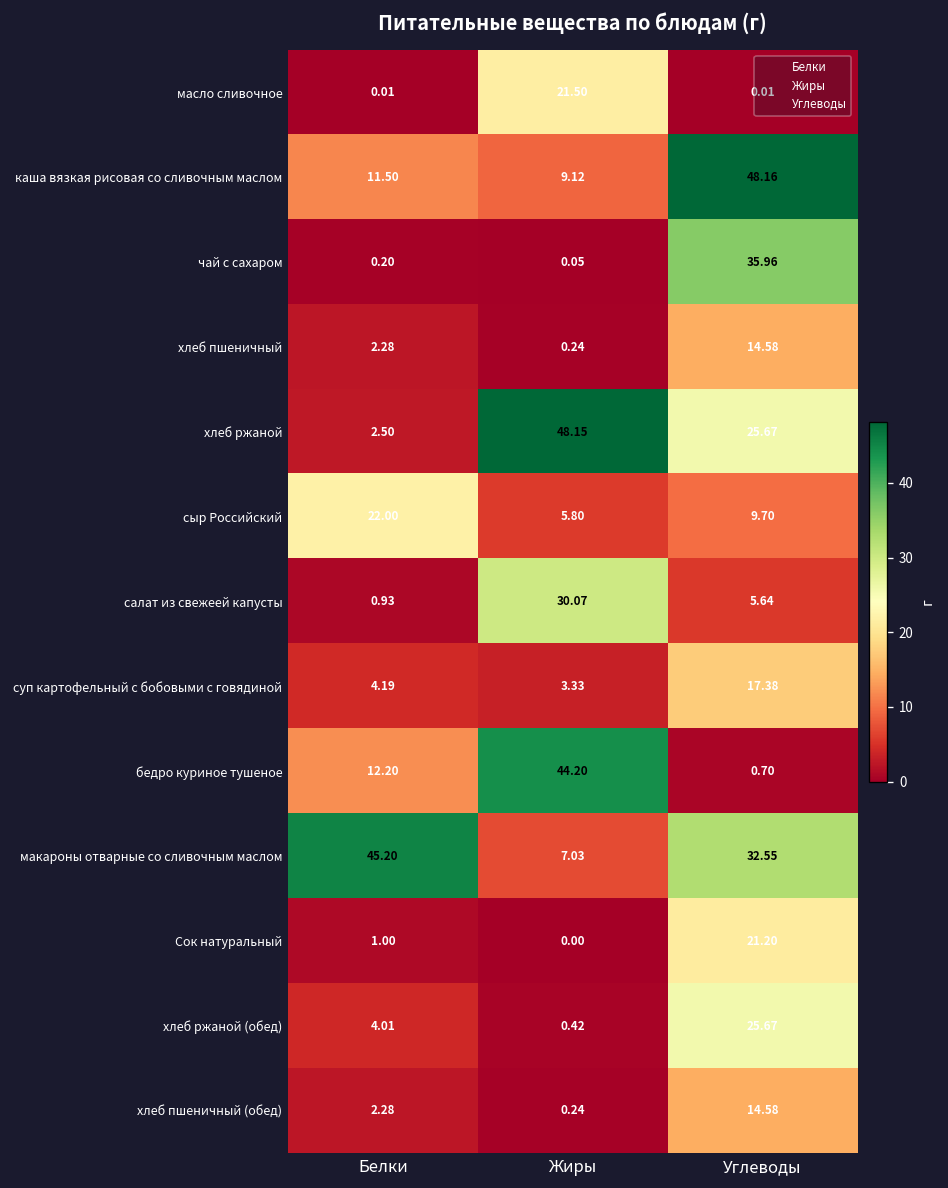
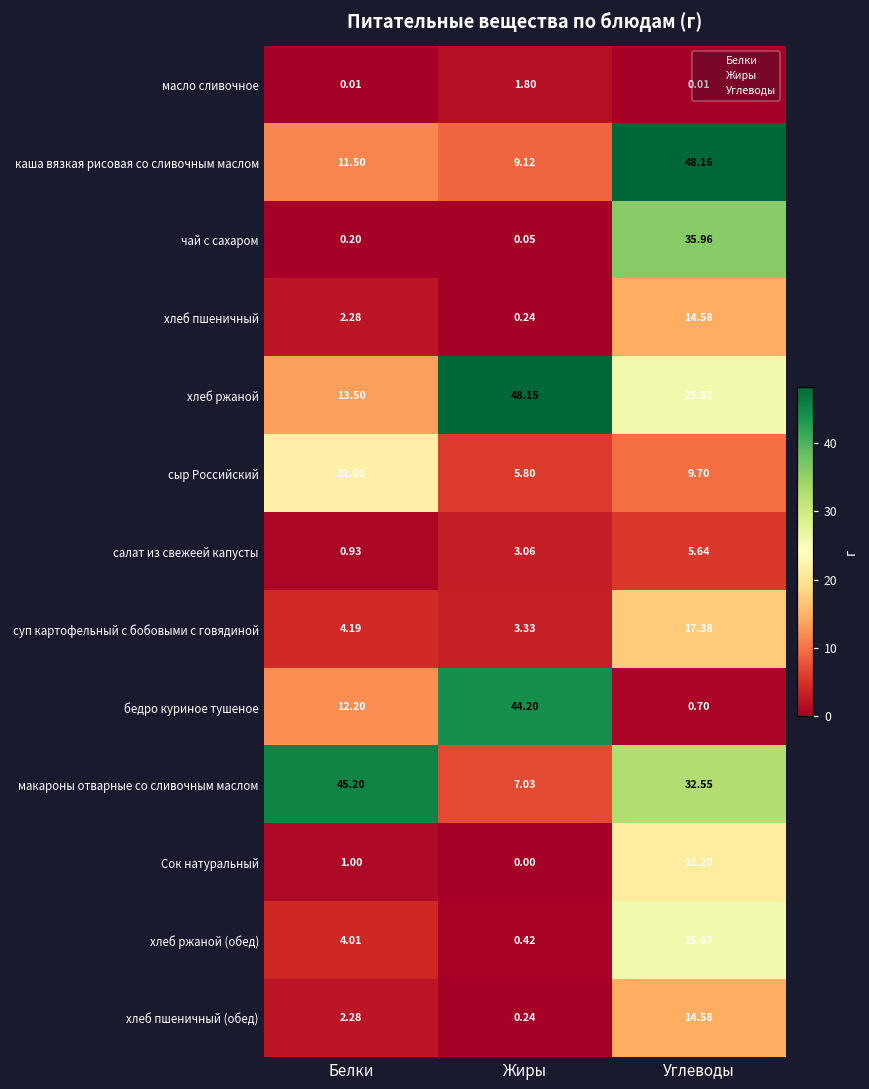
масло сливочное, Жиры: 21.50 -> 1.80
хлеб ржаной, Белки: 2.50 -> 13.50
салат из свежеей капусты, Жиры: 30.07 -> 3.06
